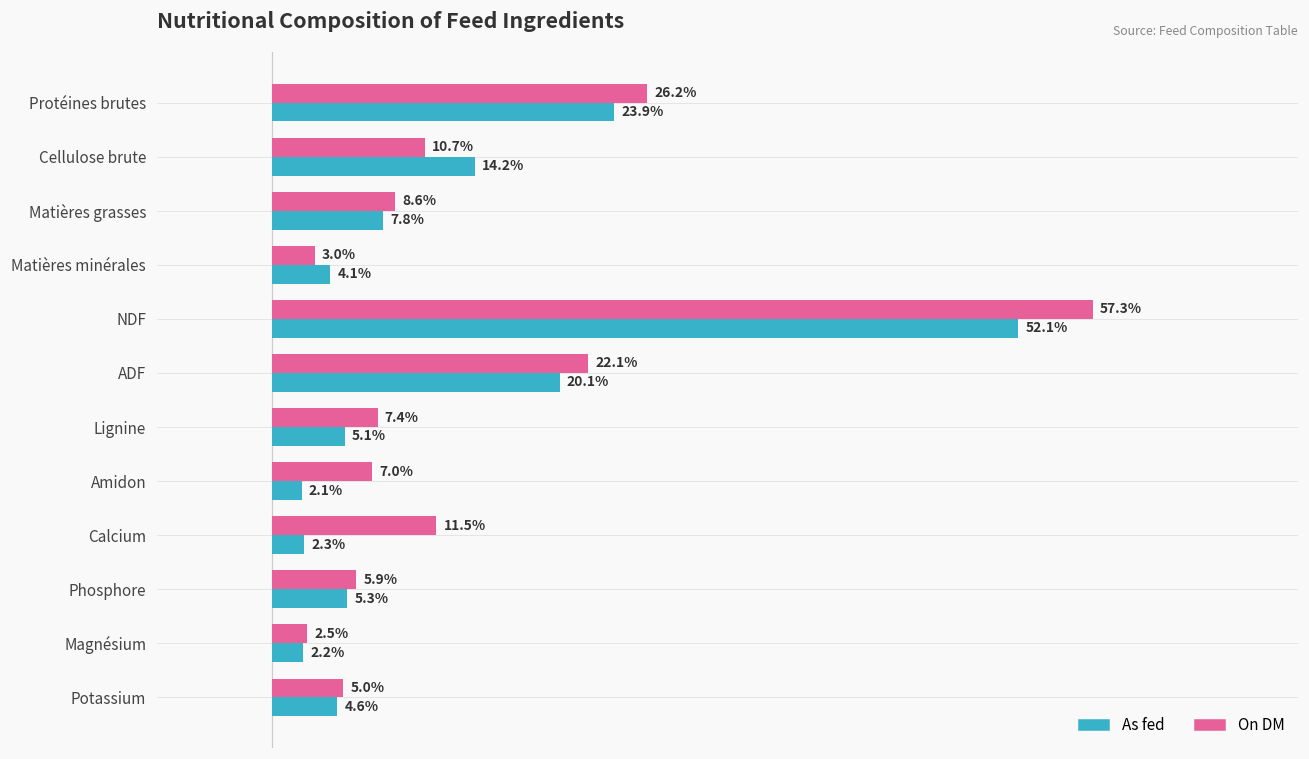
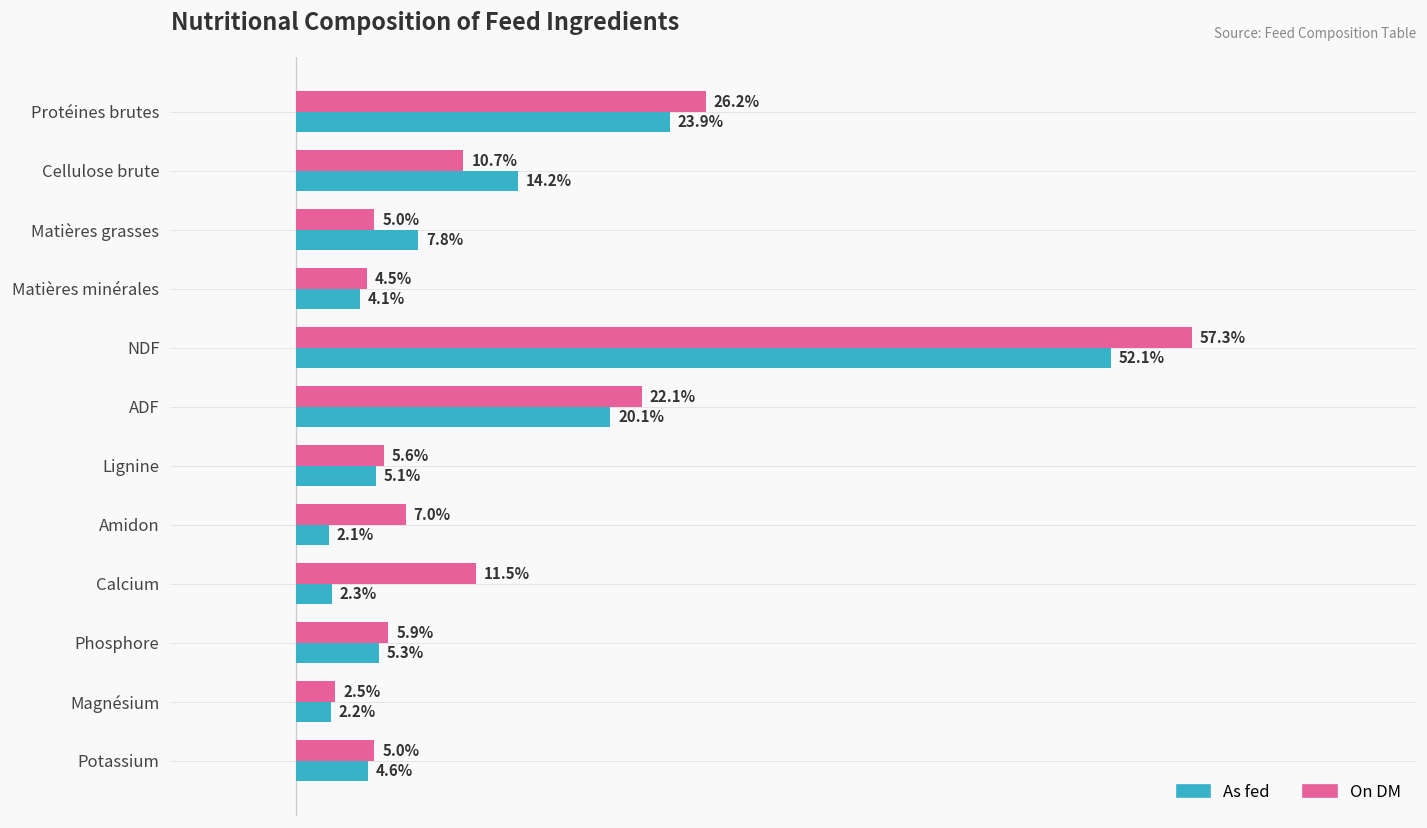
On DM, Matières grasses: 8.6% -> 5.0%
On DM, Matières minérales: 3.0% -> 4.5%
On DM, Lignine: 7.4% -> 5.6%
